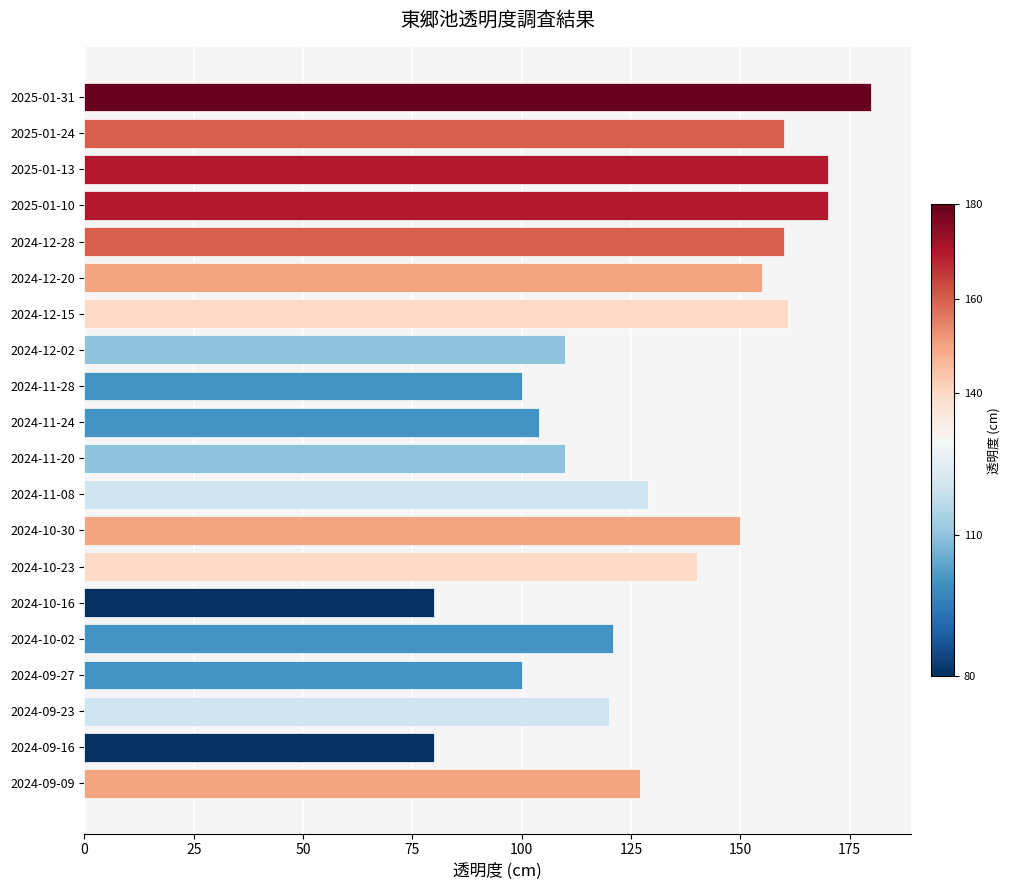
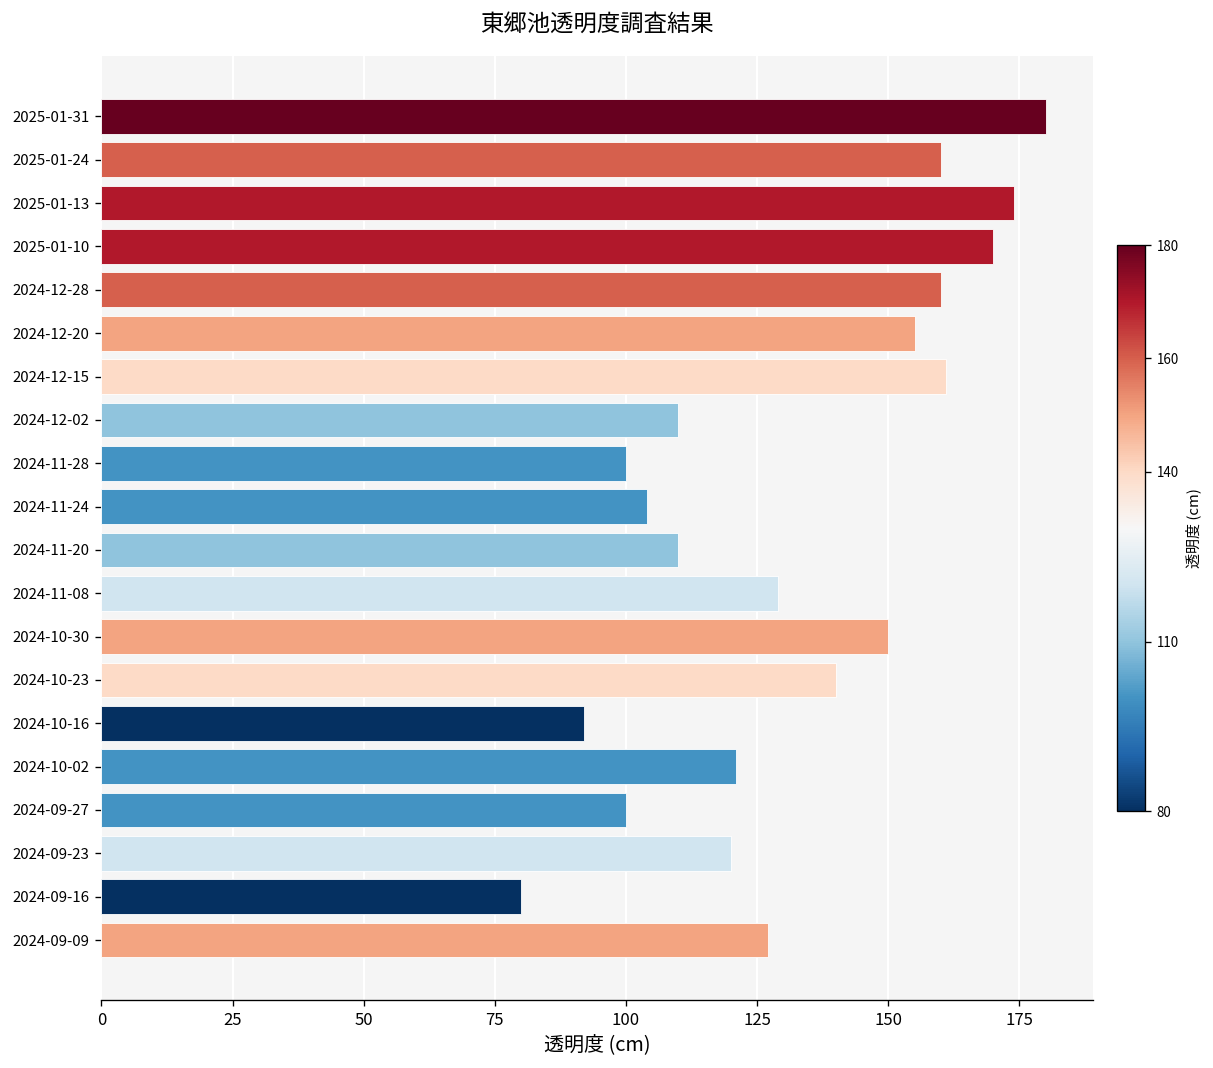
2025-01-13: 170 -> 174
2024-10-16: 80 -> 92
